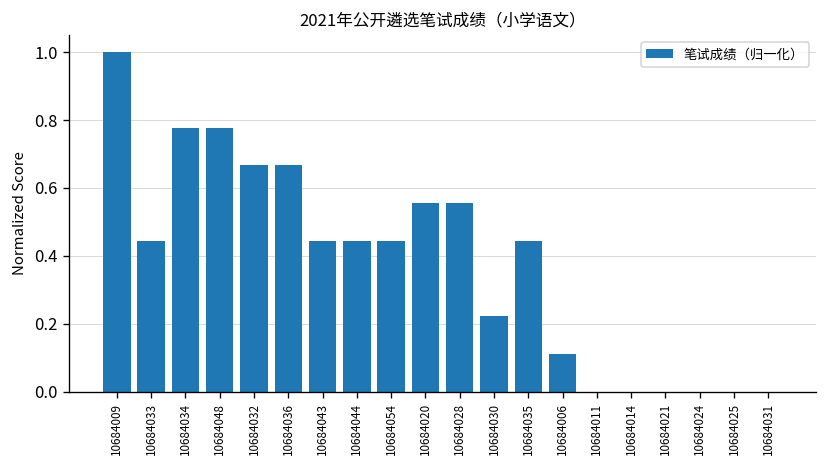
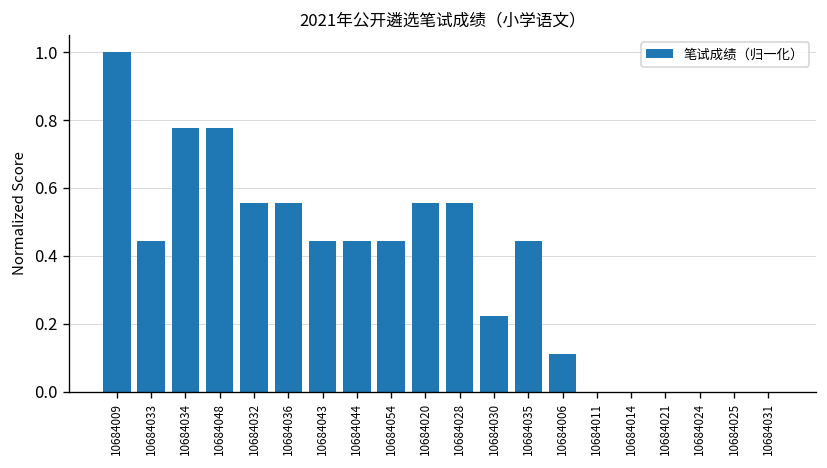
10684032: 0.67 -> 0.56
10684036: 0.67 -> 0.56
